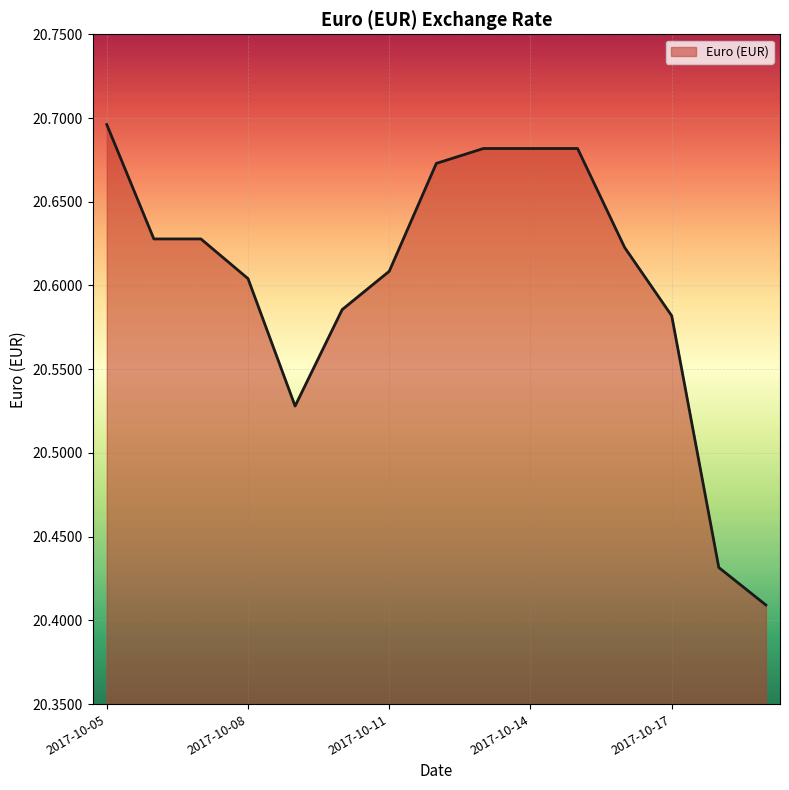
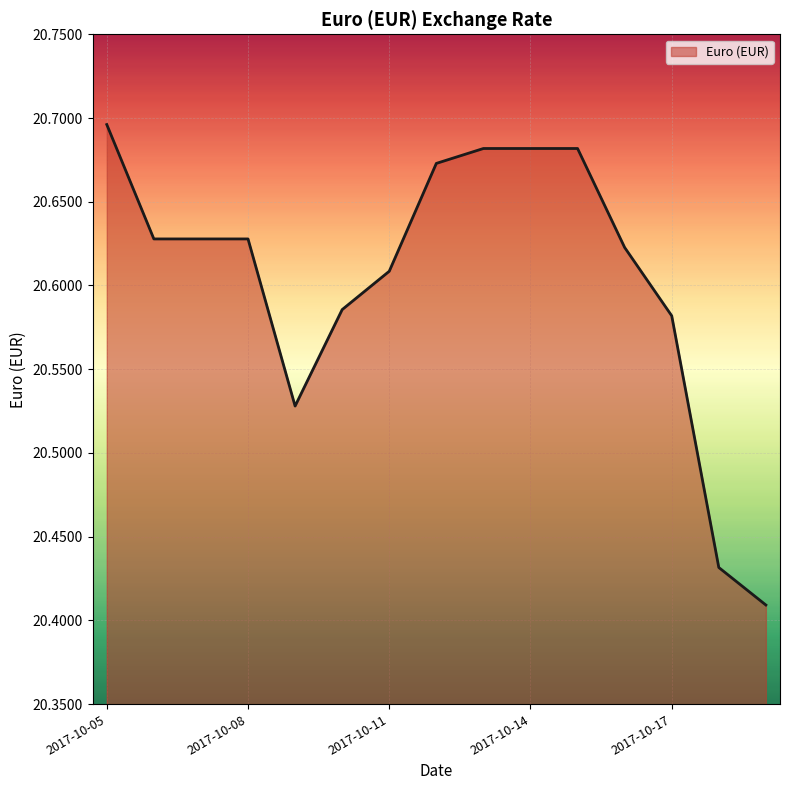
2017-10-08: 20.604 -> 20.628
